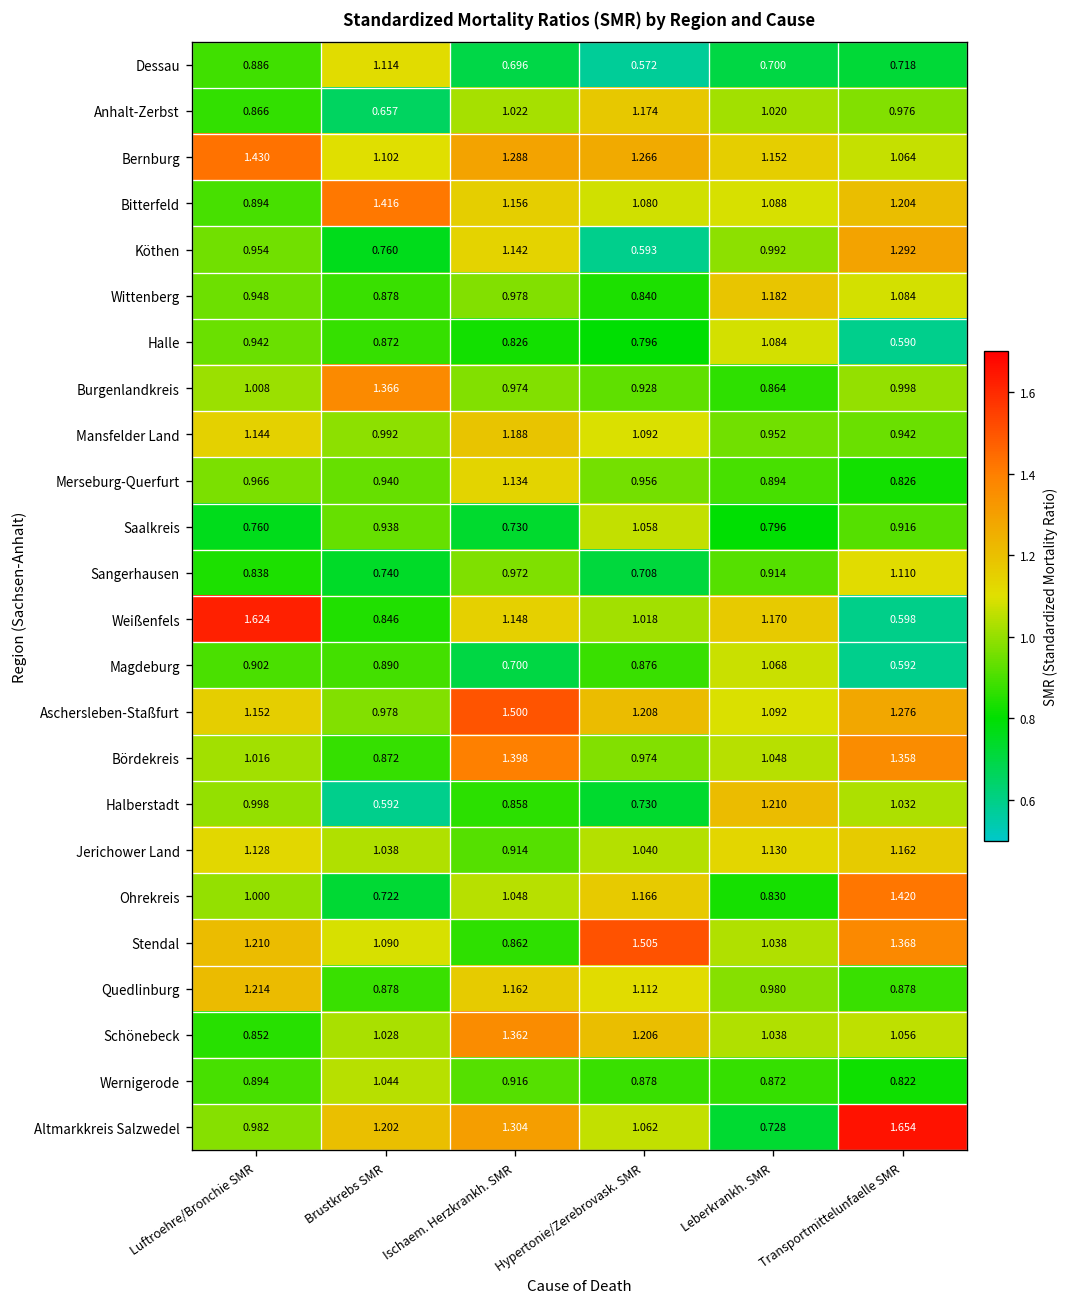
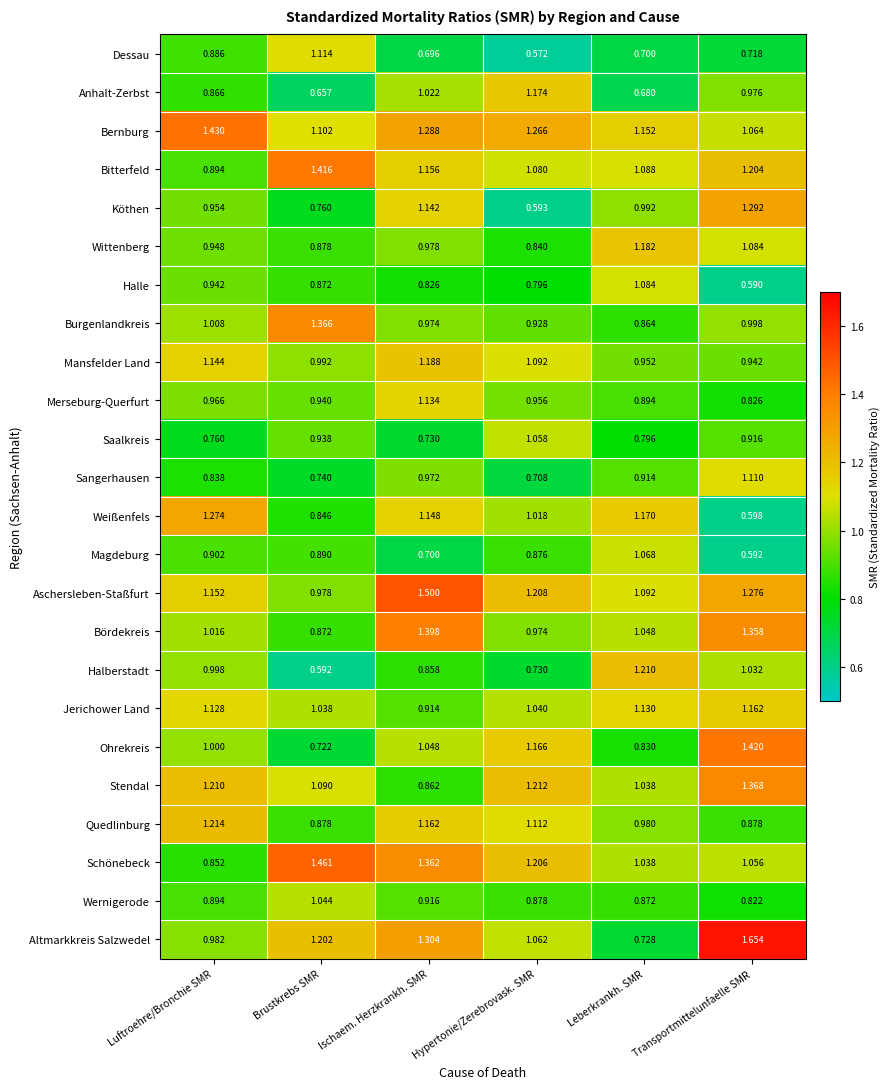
Anhalt-Zerbst, Leberkrankh. SMR: 1.020 -> 0.680
Weißenfels, Luftroehre/Bronchie SMR: 1.624 -> 1.274
Stendal, Hypertonie/Zerebrovask. SMR: 1.505 -> 1.212
Schönebeck, Brustkrebs SMR: 1.028 -> 1.461
